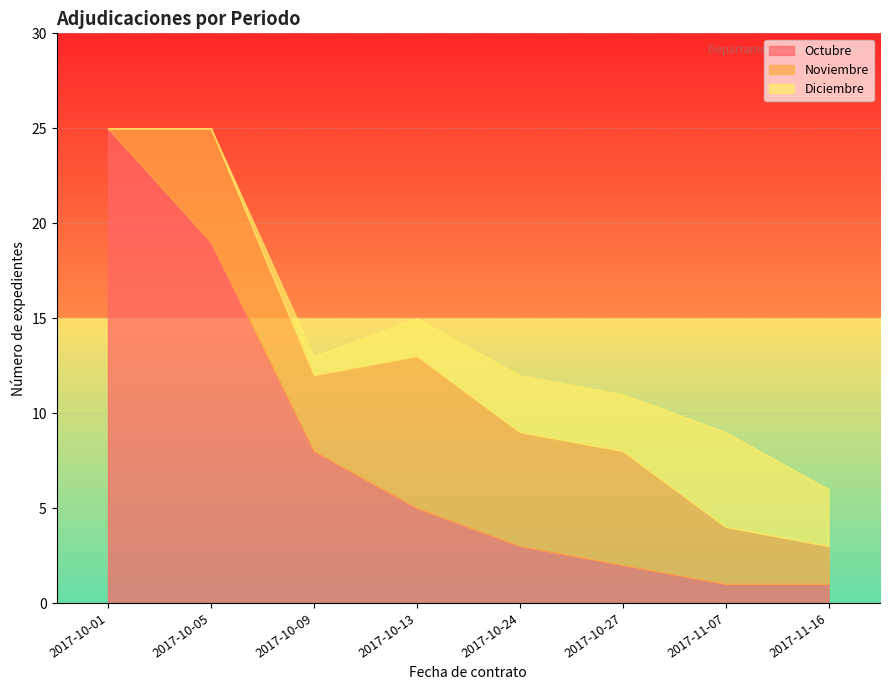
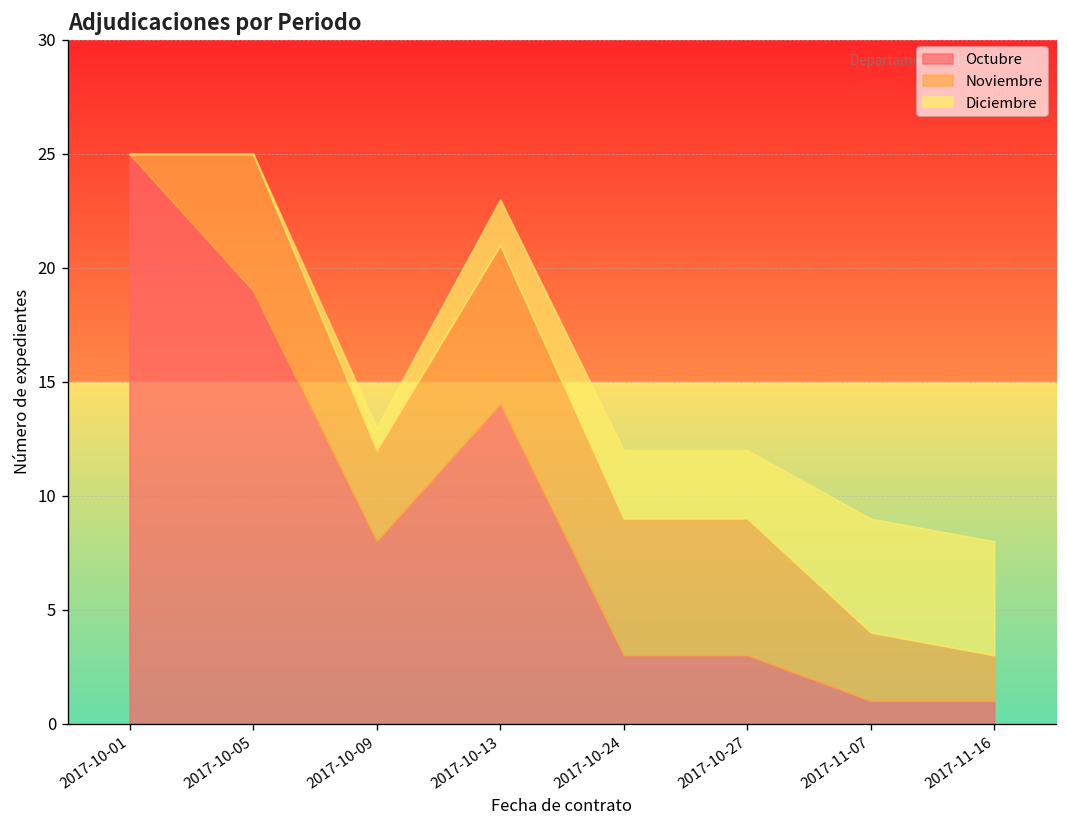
Octubre, 2017-10-13: 5 -> 14
Noviembre, 2017-10-13: 8 -> 7
Octubre, 2017-10-27: 2 -> 3
Diciembre, 2017-11-16: 3 -> 5
